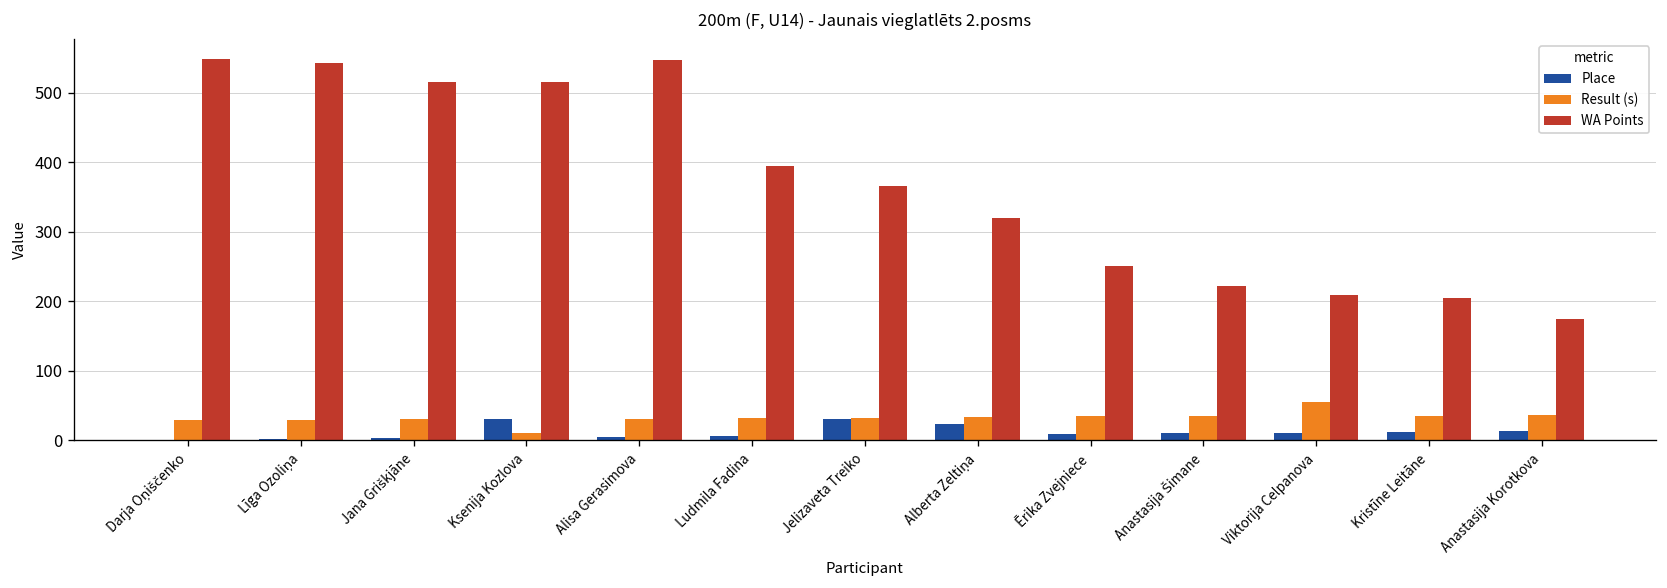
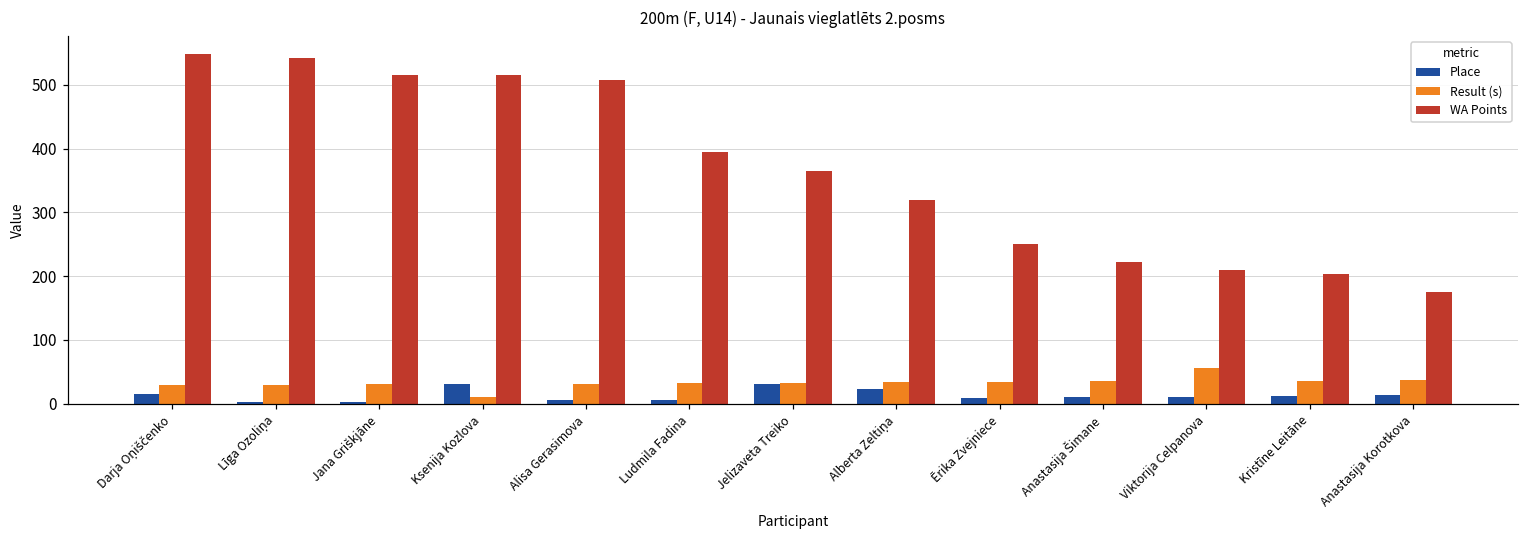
Place, Darja Oņiščenko: 0 -> 20
WA Points, Alisa Gerasimova: 550 -> 510
